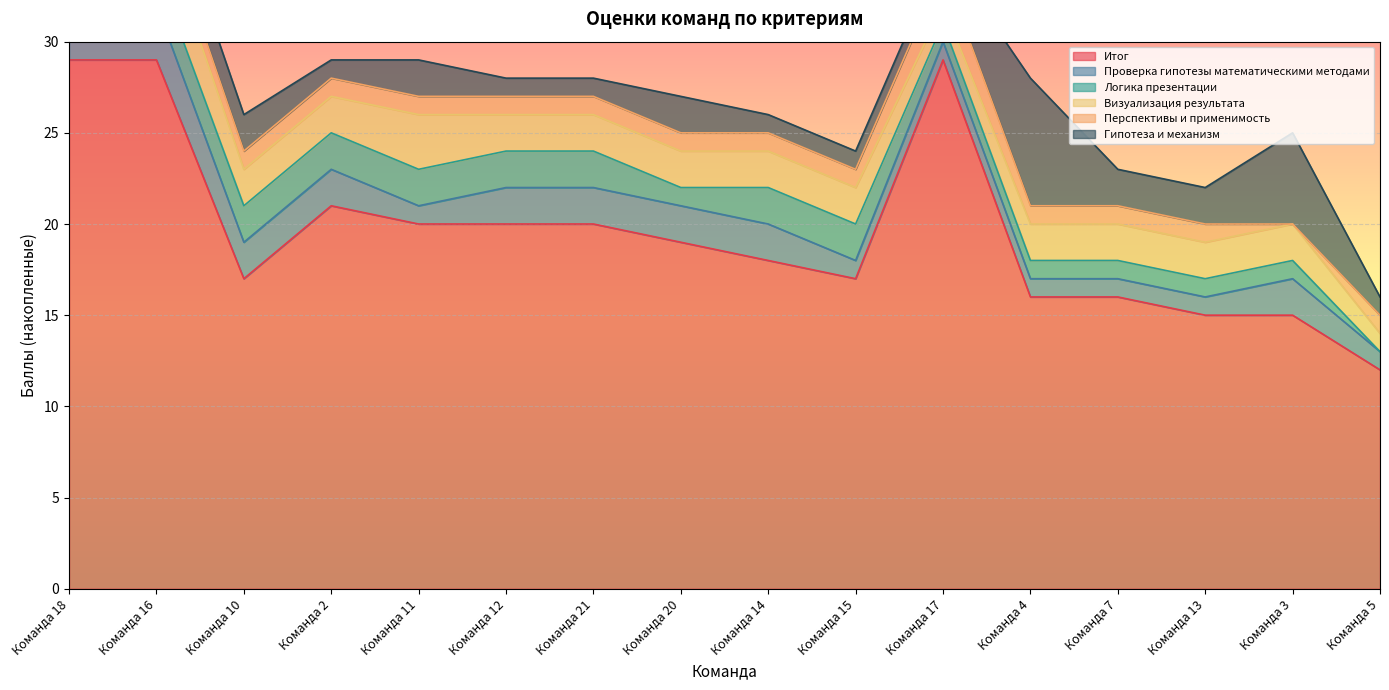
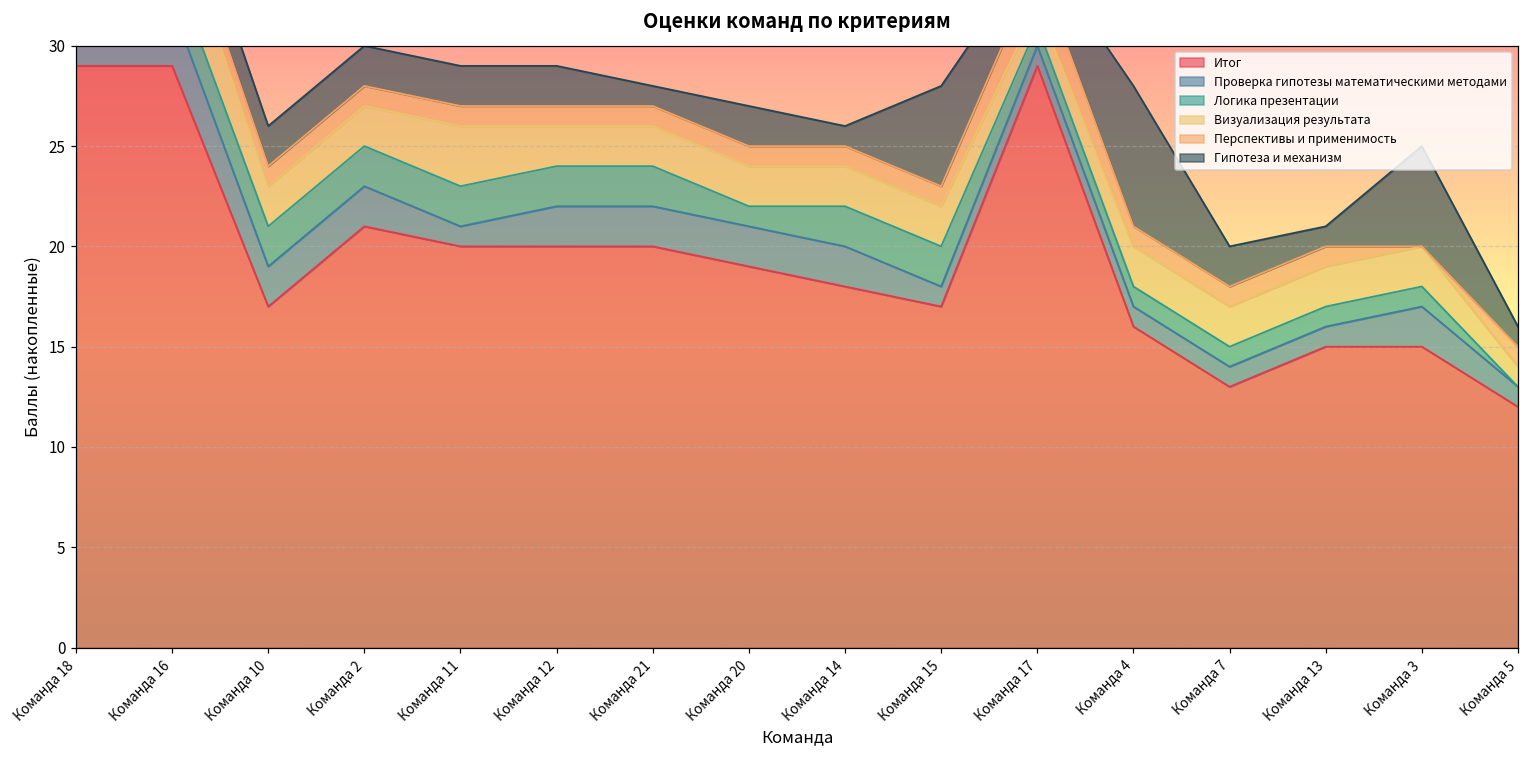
Гипотеза и механизм, Команда 2: 1 -> 2
Гипотеза и механизм, Команда 12: 1 -> 2
Гипотеза и механизм, Команда 15: 1 -> 5
Итог, Команда 7: 16 -> 13
Гипотеза и механизм, Команда 13: 2 -> 1
